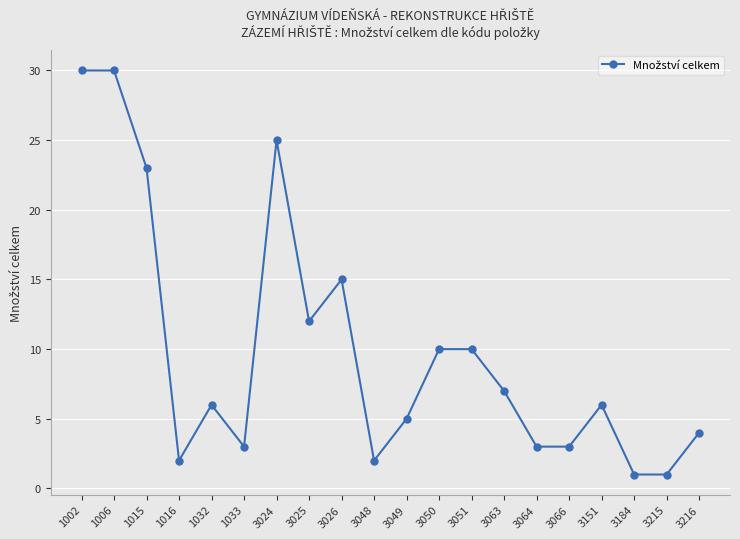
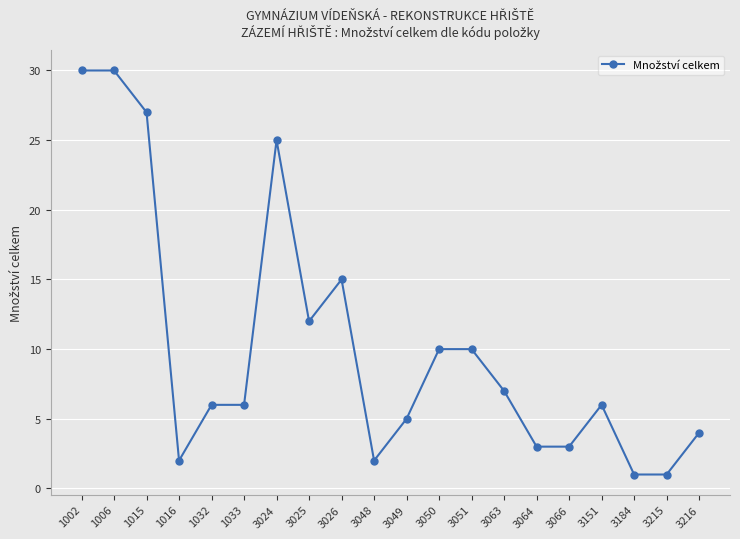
1015: 23 -> 27
1033: 3 -> 6
